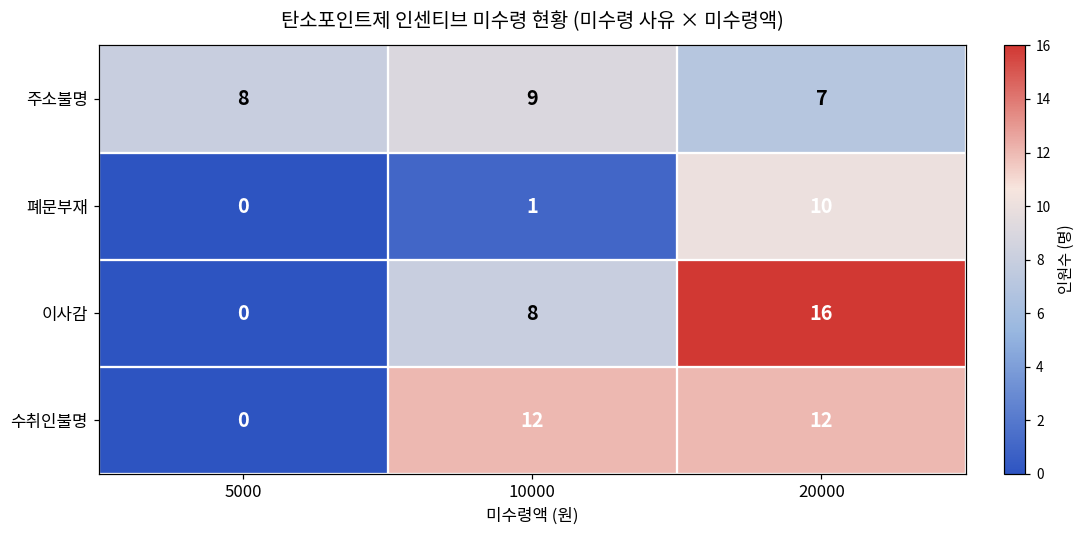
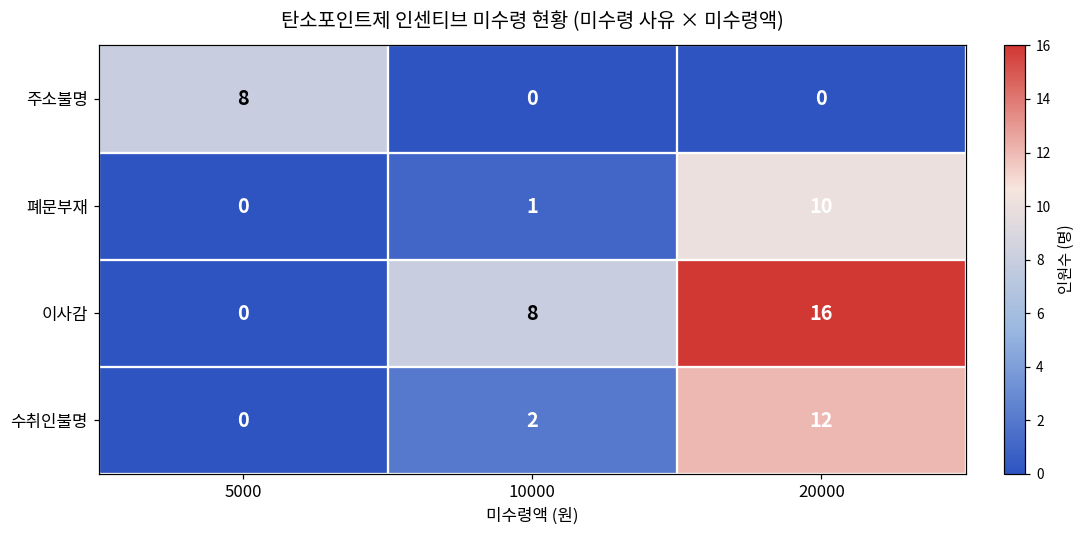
주소불명, 10000: 9 -> 0
주소불명, 20000: 7 -> 0
수취인불명, 10000: 12 -> 2
